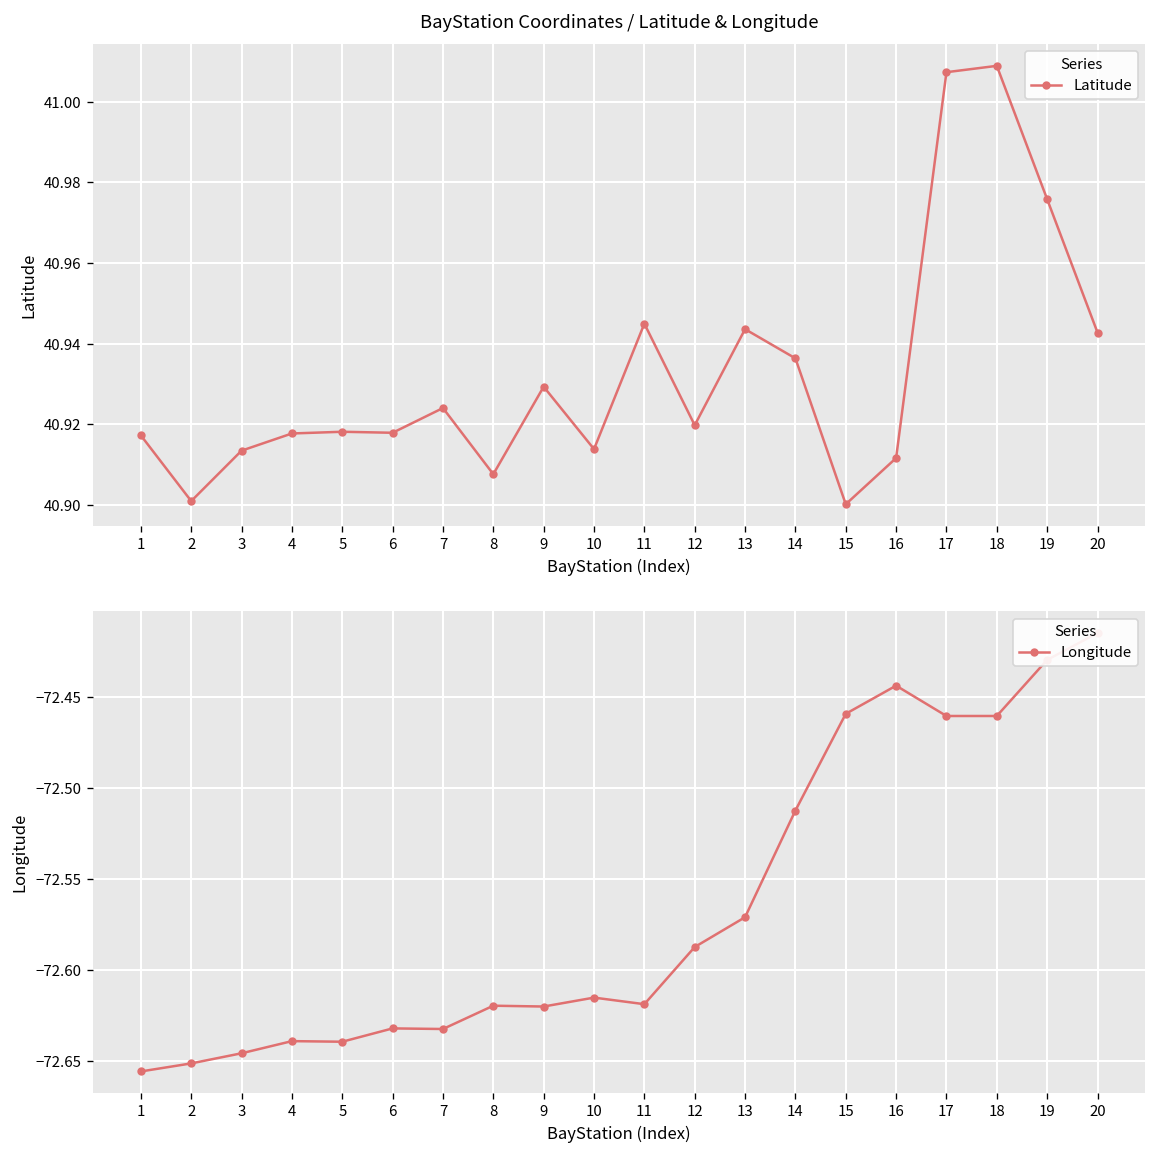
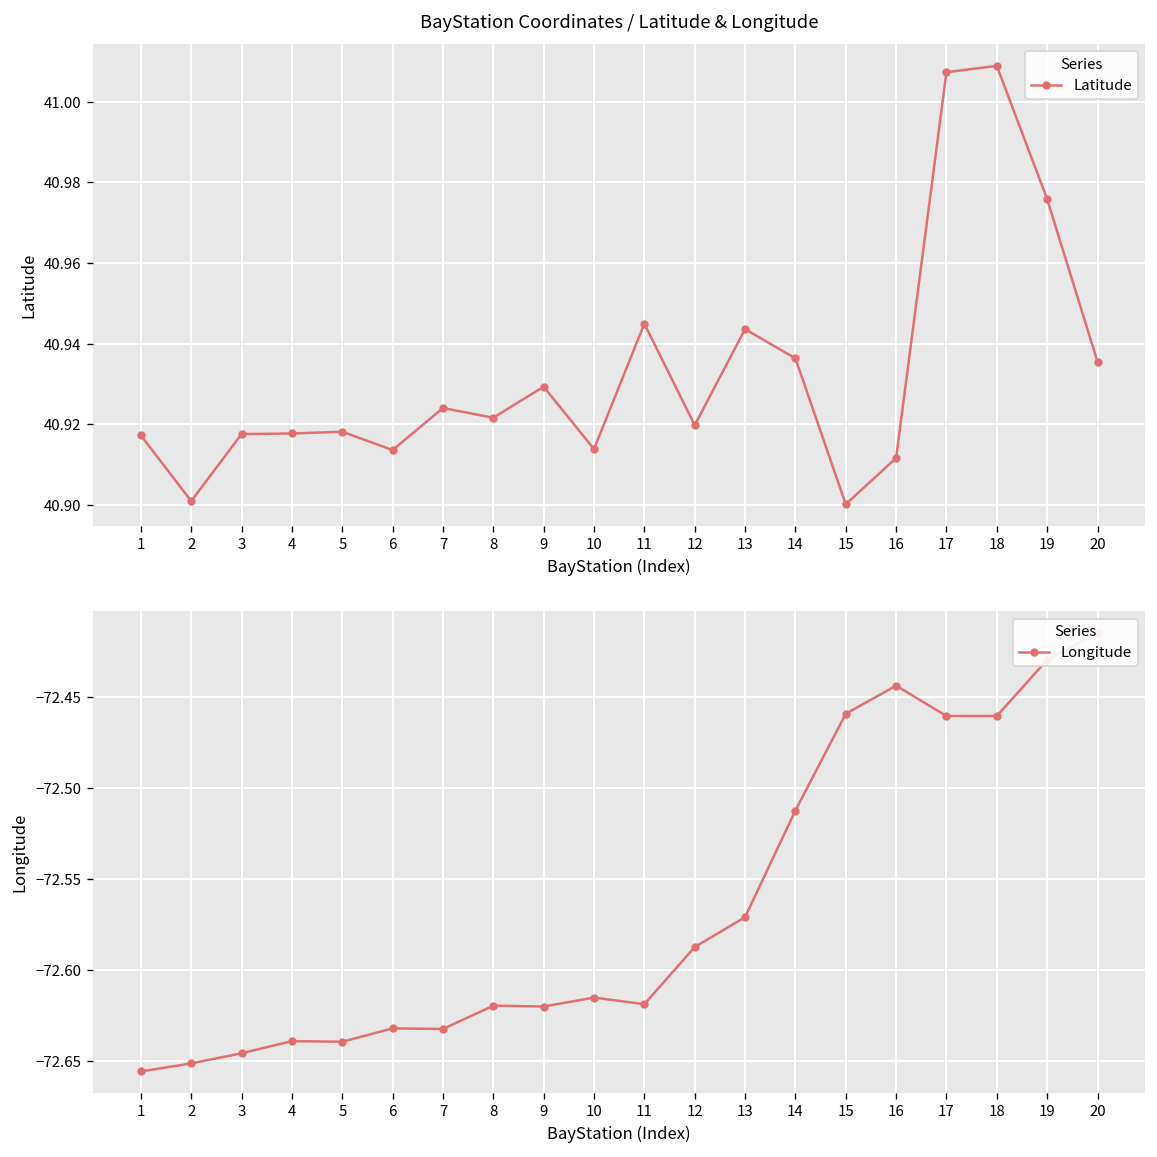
BayStation Coordinates / Latitude & Longitude, 3: 40.914 -> 40.918
BayStation Coordinates / Latitude & Longitude, 6: 40.918 -> 40.914
BayStation Coordinates / Latitude & Longitude, 8: 40.908 -> 40.922
BayStation Coordinates / Latitude & Longitude, 20: 40.943 -> 40.936
